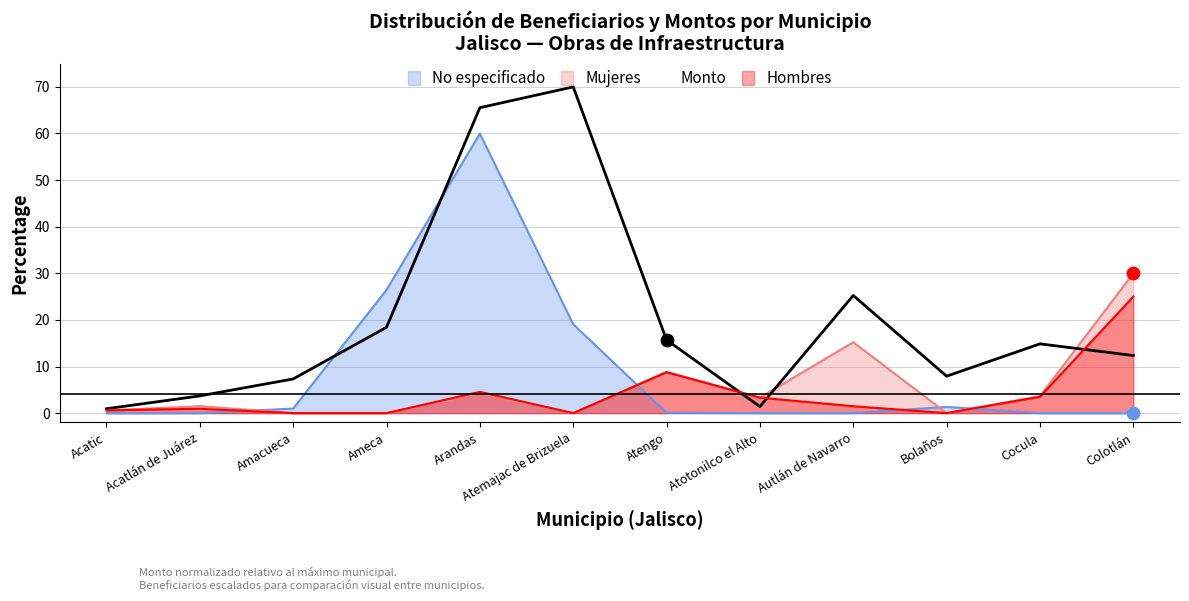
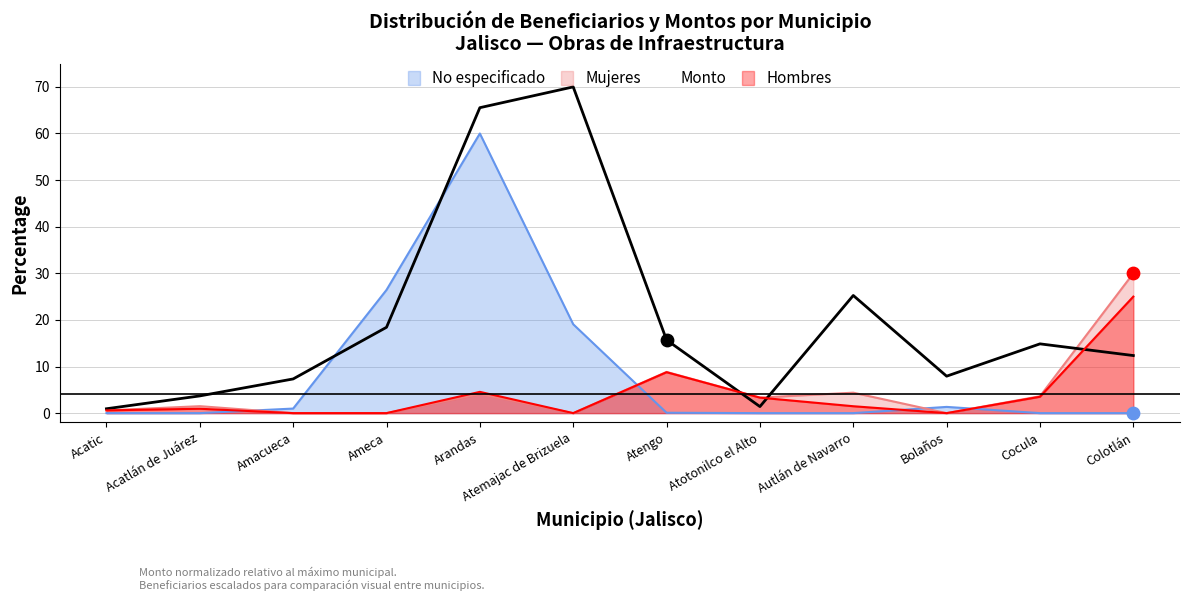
Mujeres, Autlán de Navarro: 15 -> 4
